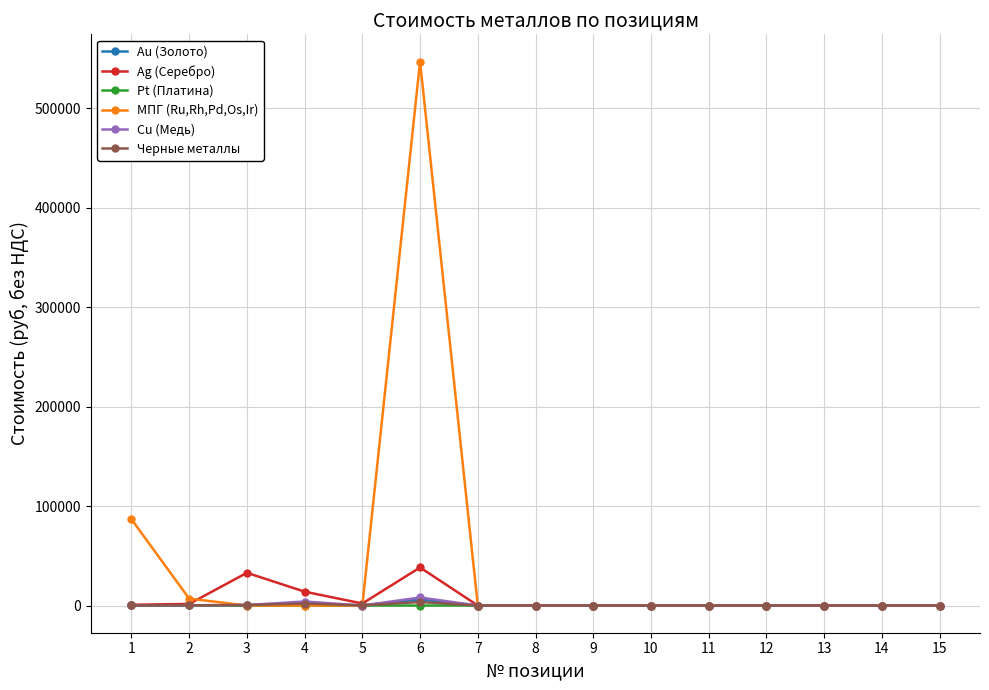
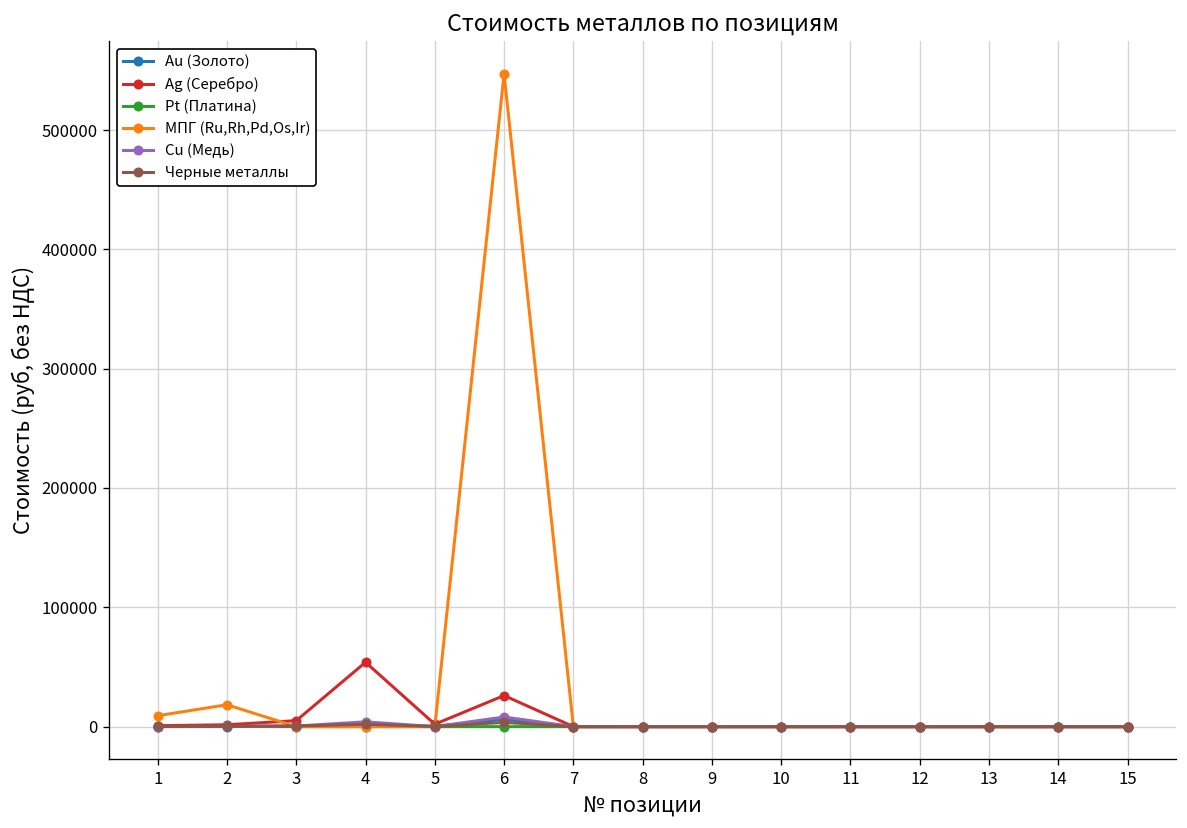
МПГ (Ru,Rh,Pd,Os,Ir), 1: 90000 -> 10000
МПГ (Ru,Rh,Pd,Os,Ir), 2: 10000 -> 20000
Ag (Серебро), 3: 30000 -> 10000
Ag (Серебро), 4: 10000 -> 50000
Ag (Серебро), 6: 40000 -> 30000
